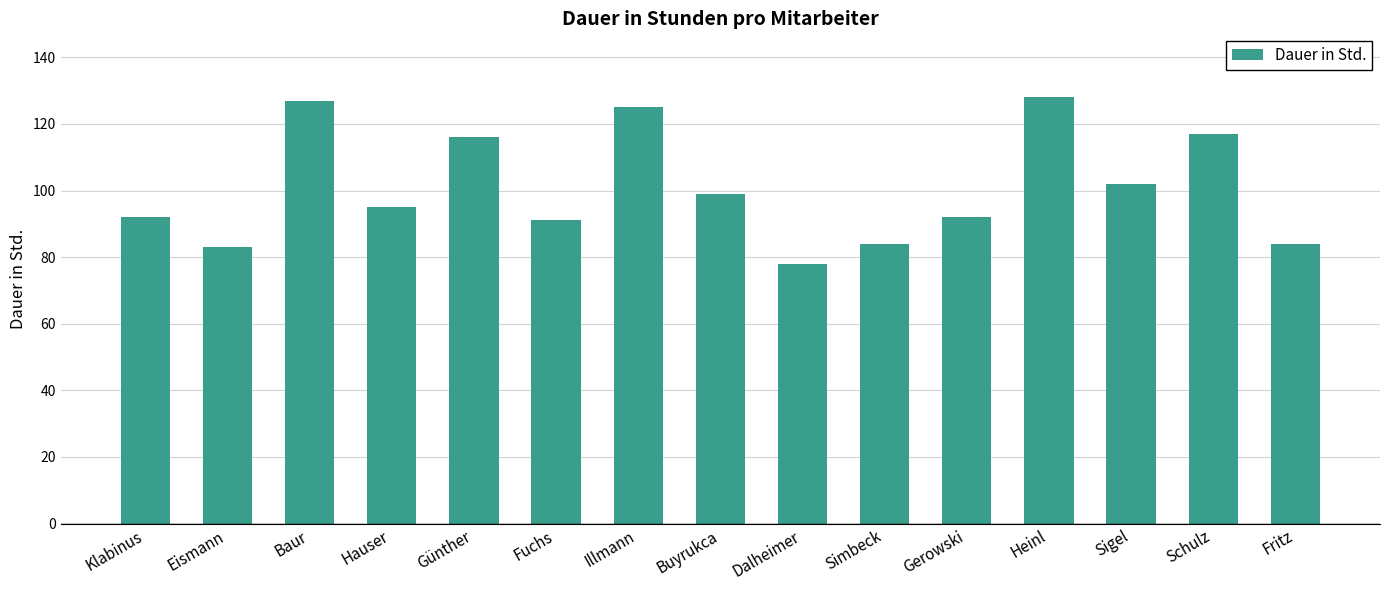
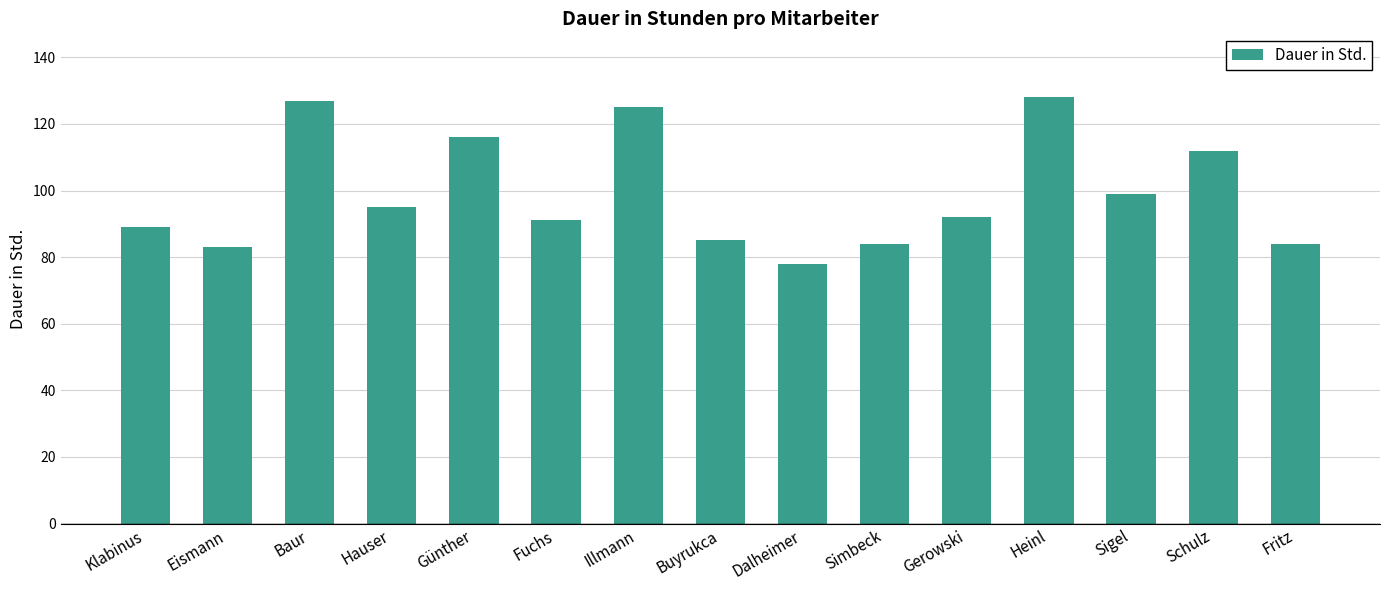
Klabinus: 92 -> 89
Buyrukca: 99 -> 85
Sigel: 102 -> 99
Schulz: 117 -> 112
